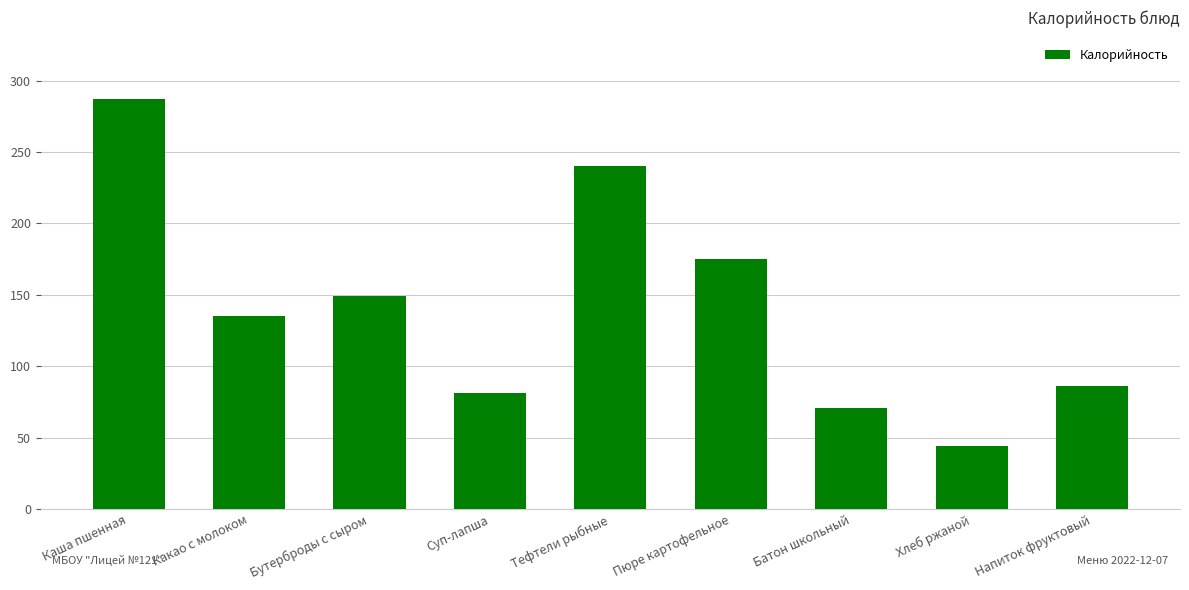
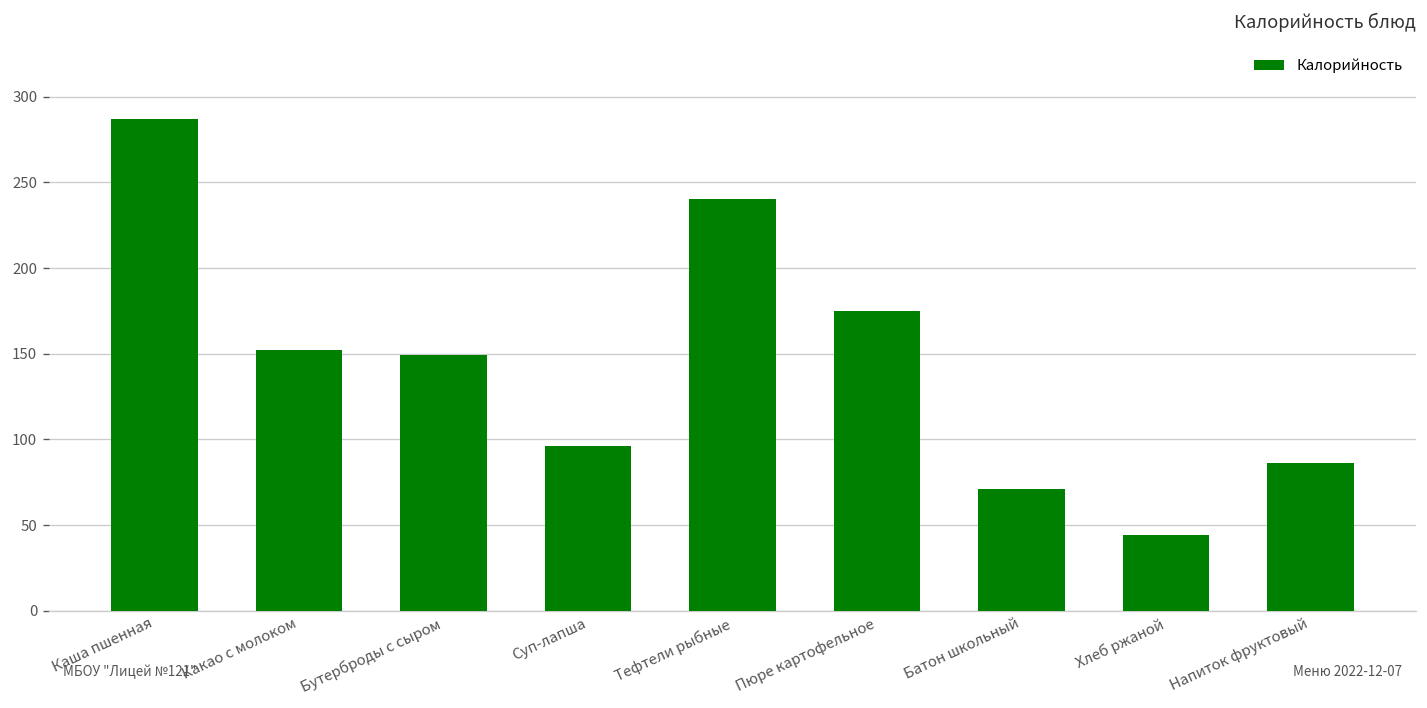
Какао с молоком: 135 -> 152
Суп-лапша: 81 -> 96
